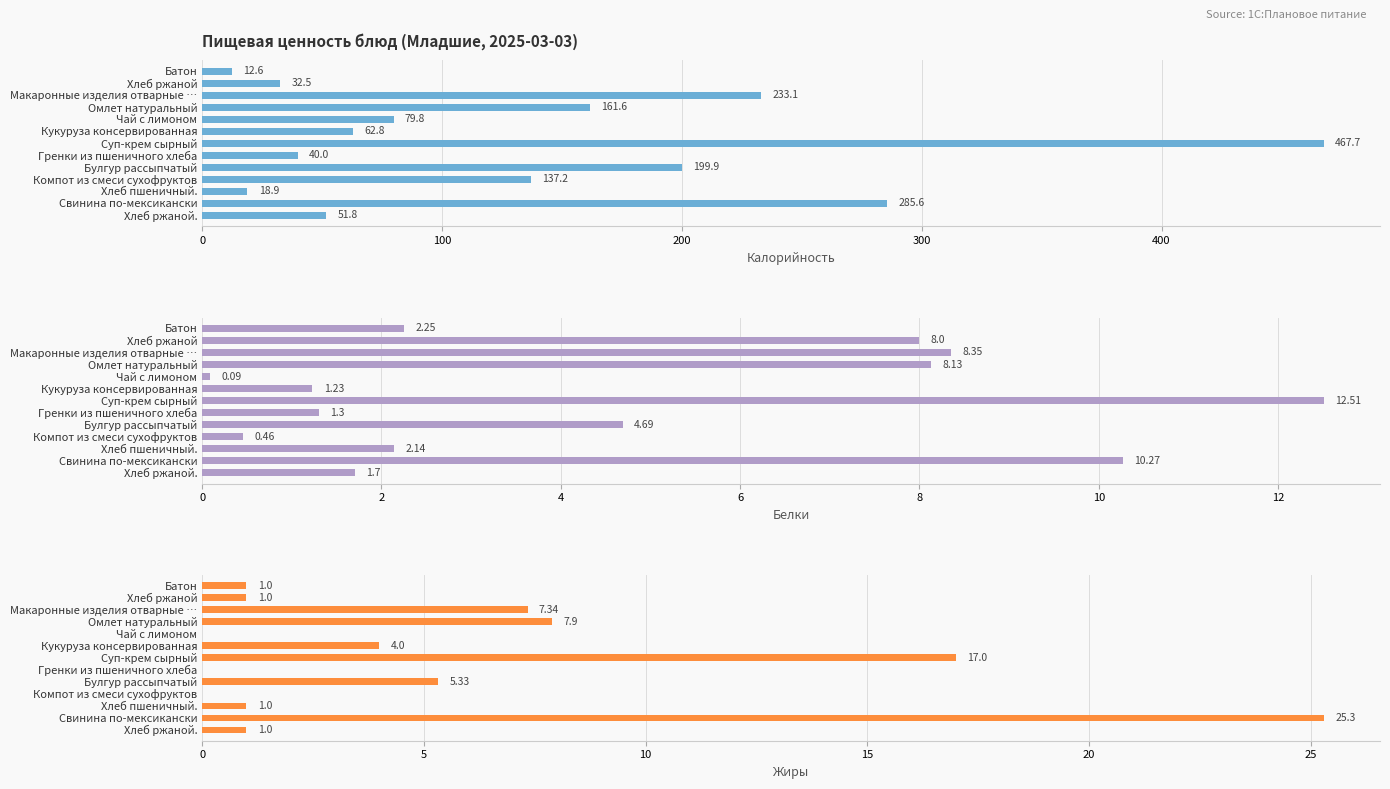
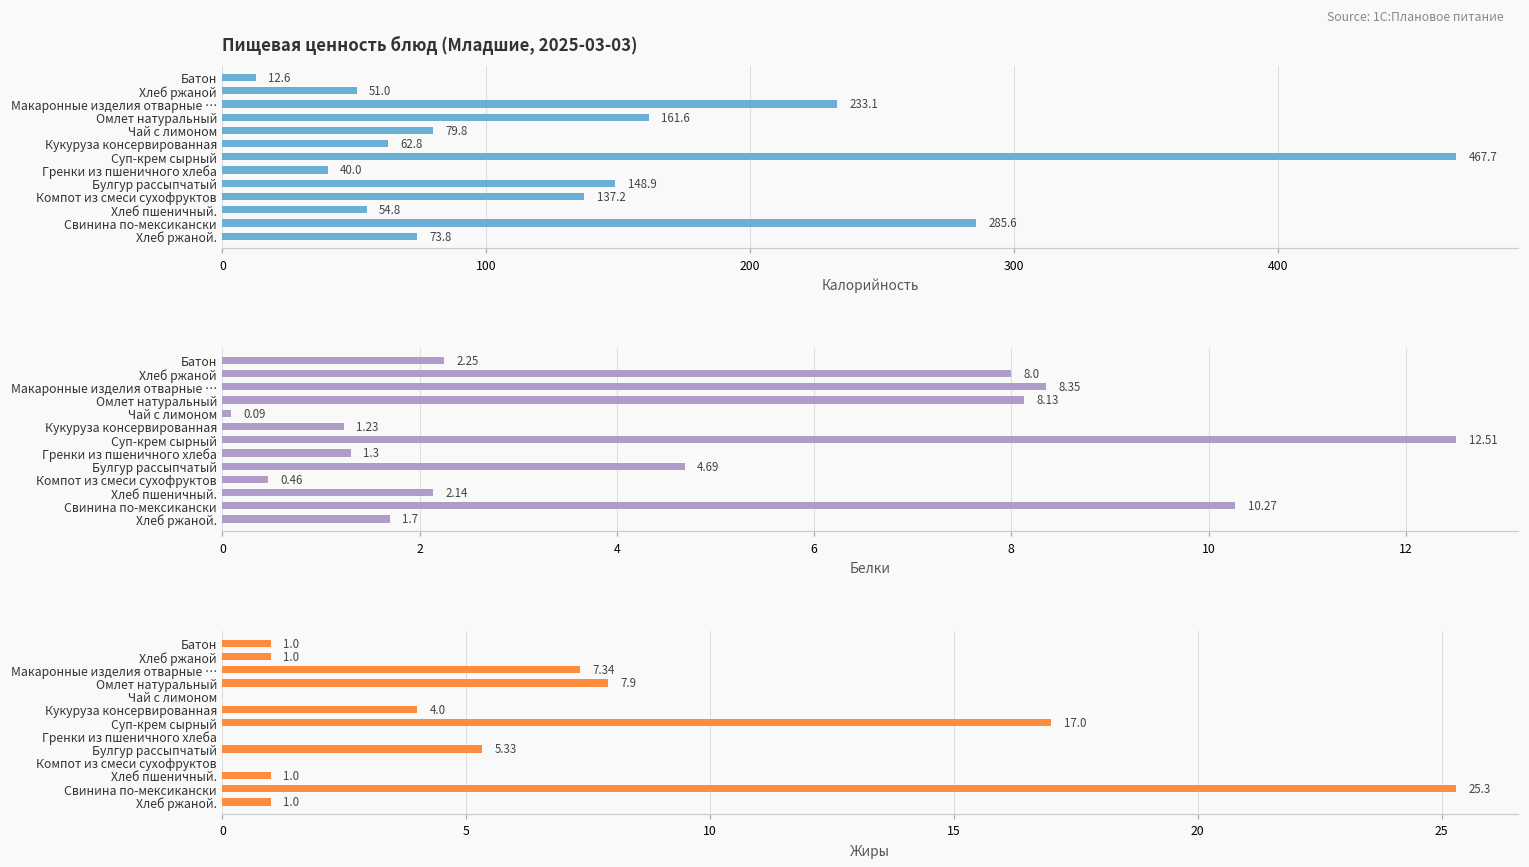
Пищевая ценность блюд (Младшие, 2025-03-03), Хлеб ржаной: 32.5 -> 51.0
Пищевая ценность блюд (Младшие, 2025-03-03), Булгур рассыпчатый: 199.9 -> 148.9
Пищевая ценность блюд (Младшие, 2025-03-03), Хлеб пшеничный.: 18.9 -> 54.8
Пищевая ценность блюд (Младшие, 2025-03-03), Хлеб ржаной.: 51.8 -> 73.8
